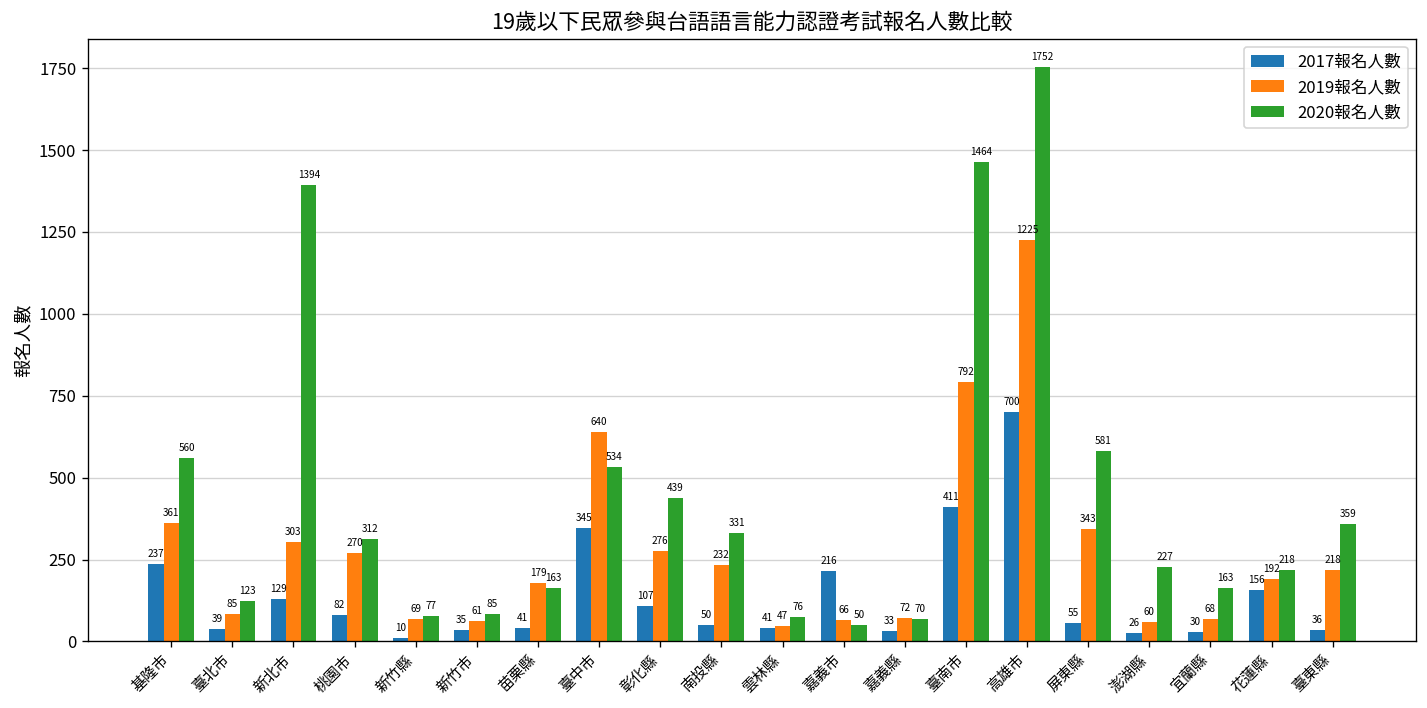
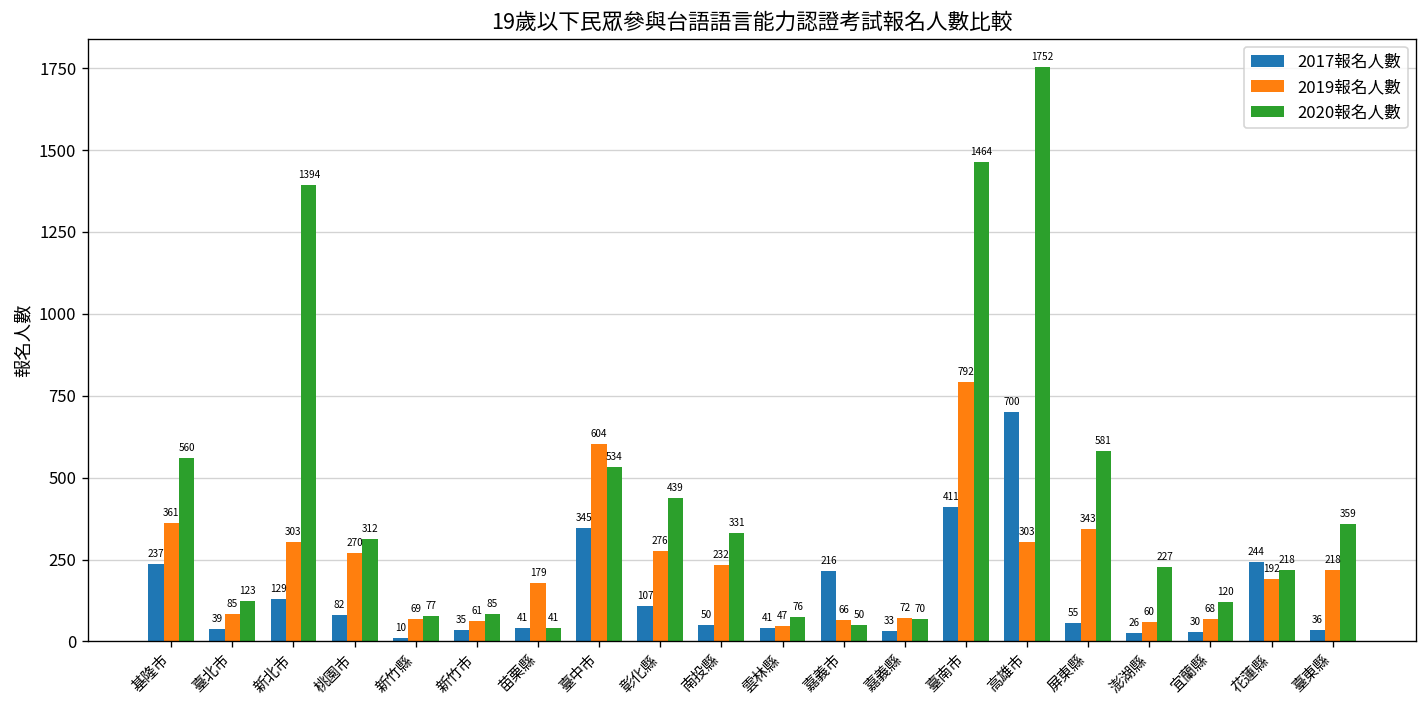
2020報名人數, 苗栗縣: 163 -> 41
2019報名人數, 臺中市: 640 -> 604
2019報名人數, 高雄市: 1225 -> 303
2020報名人數, 宜蘭縣: 163 -> 120
2017報名人數, 花蓮縣: 156 -> 244
